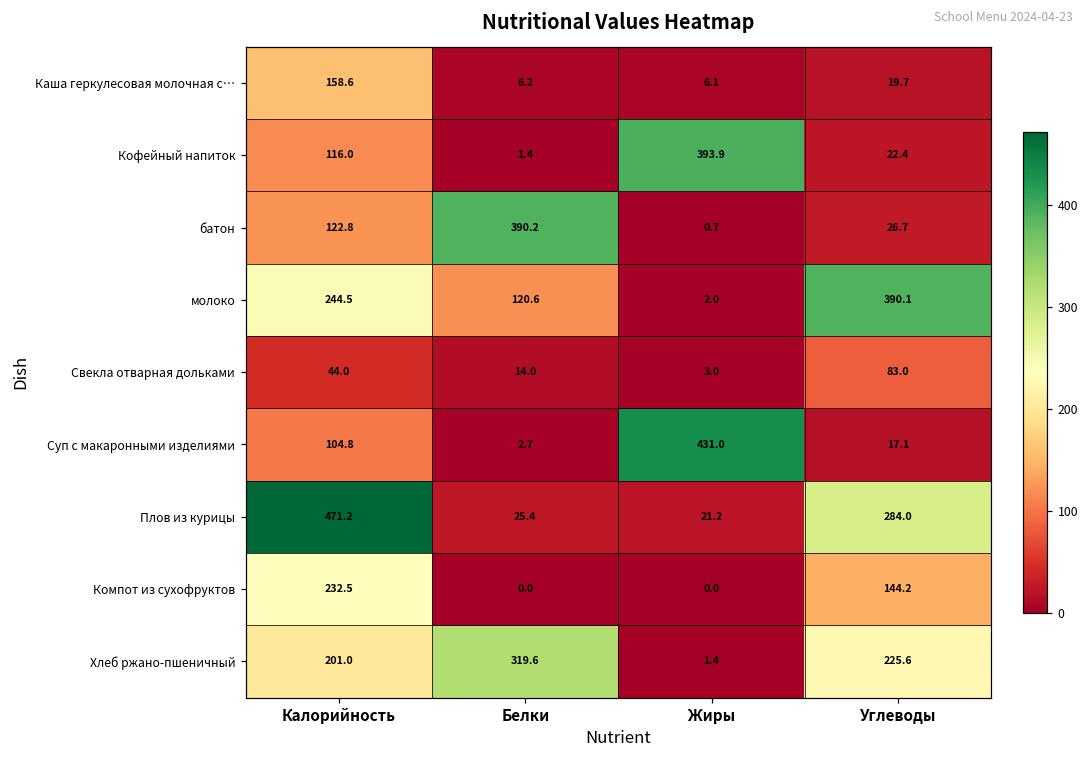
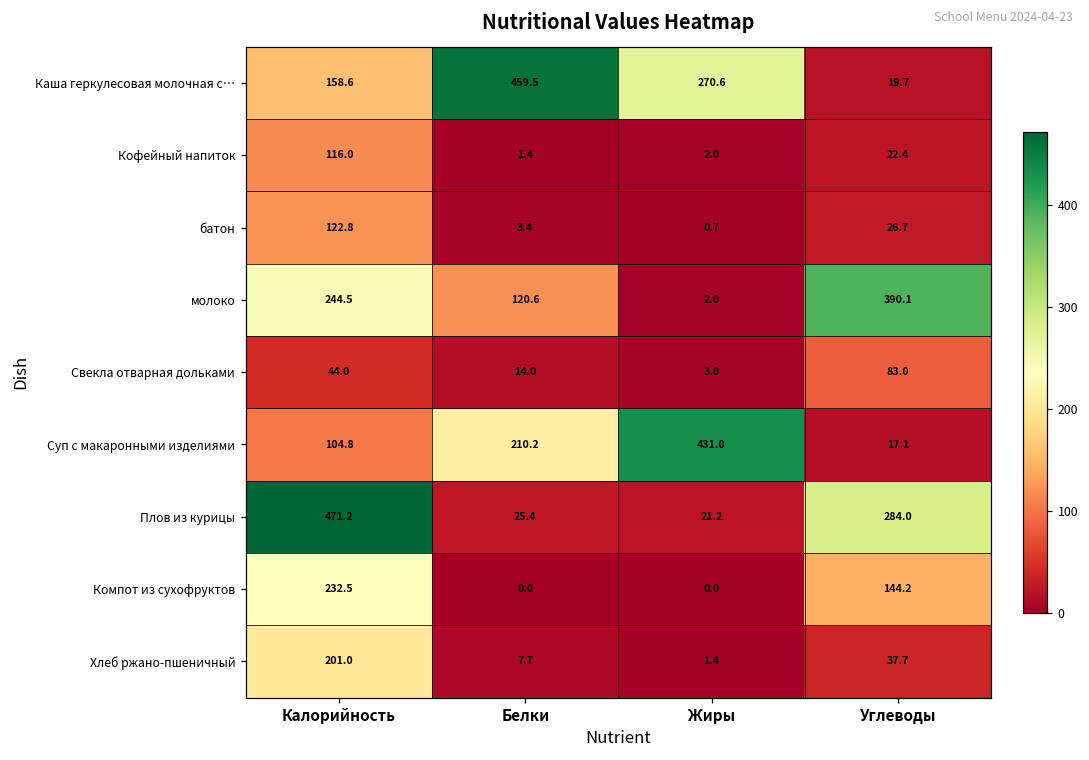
Каша геркулесовая молочная с…, Белки: 6.2 -> 459.5
Каша геркулесовая молочная с…, Жиры: 6.1 -> 270.6
Кофейный напиток, Жиры: 393.9 -> 2.0
батон, Белки: 390.2 -> 3.4
Суп с макаронными изделиями, Белки: 2.7 -> 210.2
Хлеб ржано-пшеничный, Белки: 319.6 -> 7.7
Хлеб ржано-пшеничный, Углеводы: 225.6 -> 37.7
